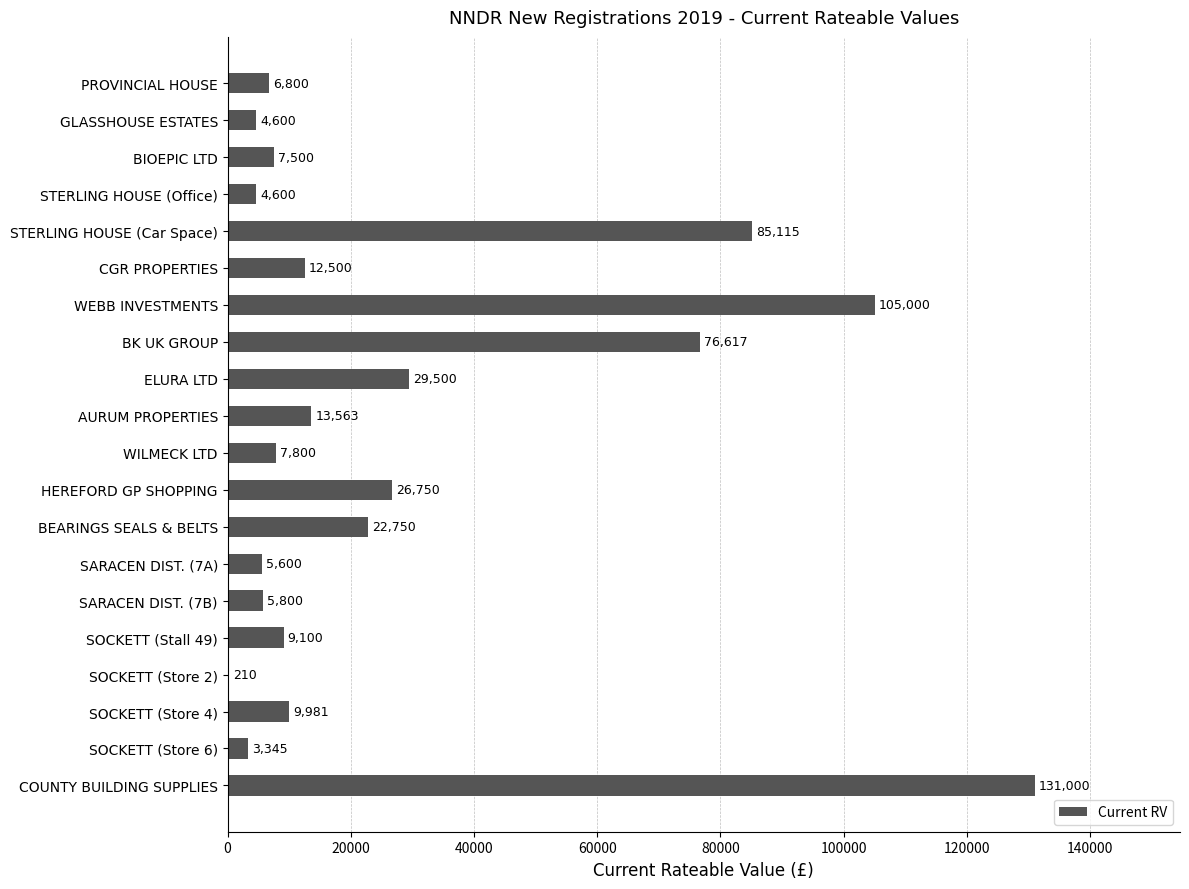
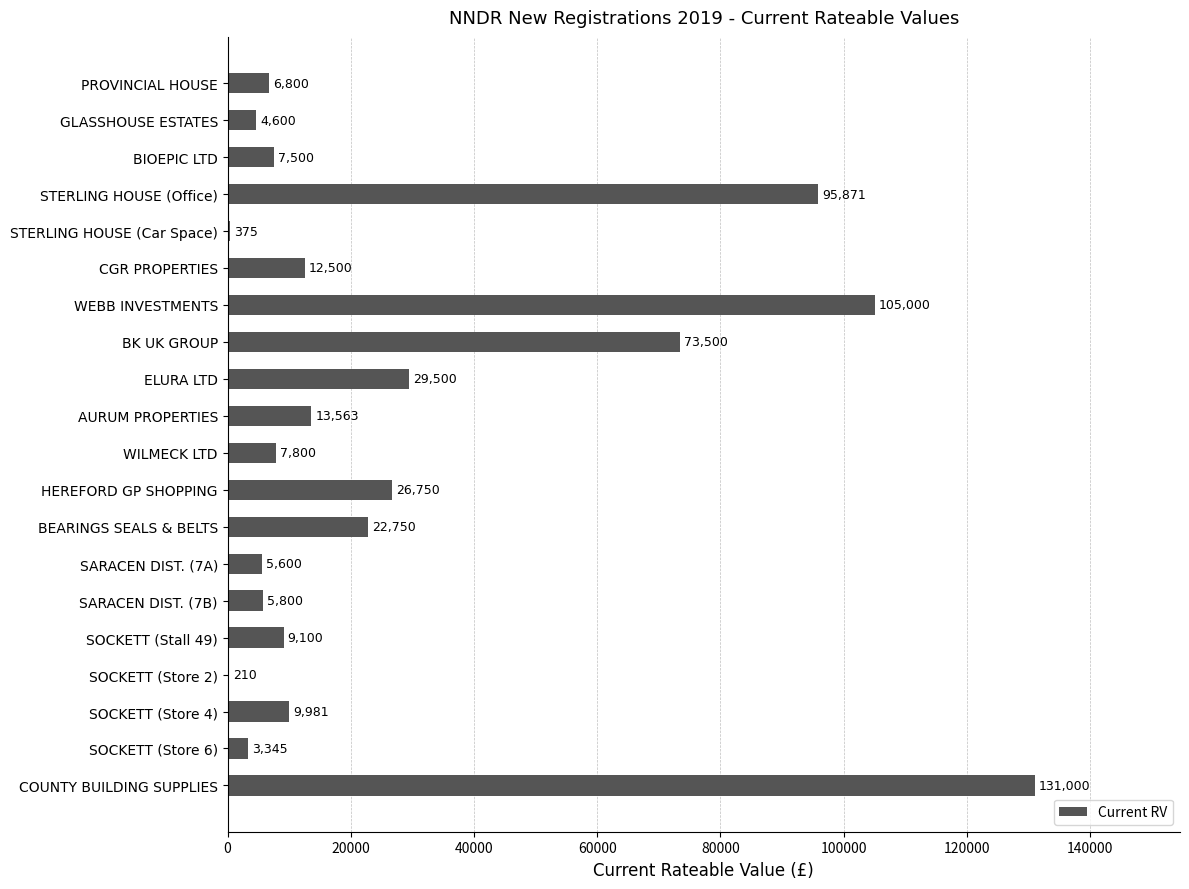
STERLING HOUSE (Office): 4,600 -> 95,871
STERLING HOUSE (Car Space): 85,115 -> 375
BK UK GROUP: 76,617 -> 73,500
